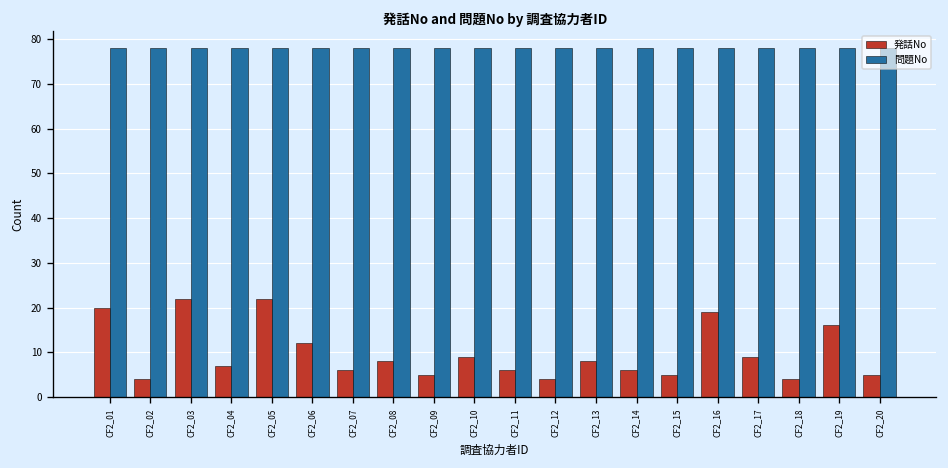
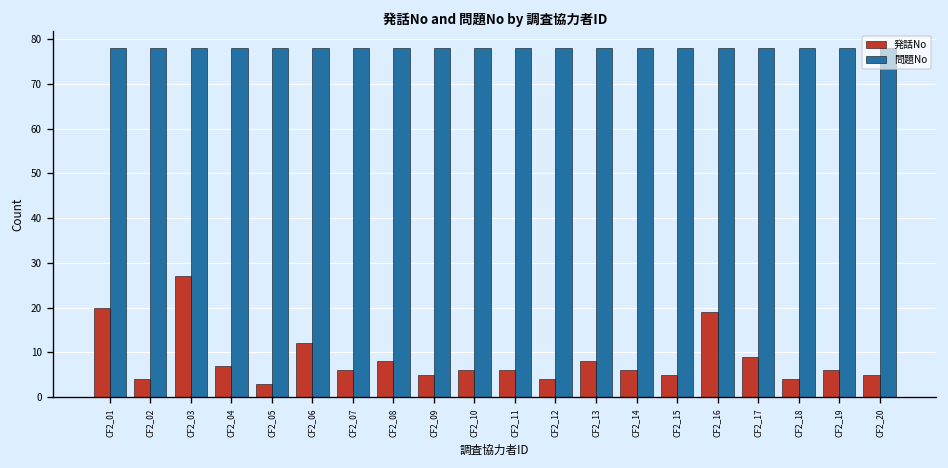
発話No, CF2_03: 22 -> 27
発話No, CF2_05: 22 -> 3
発話No, CF2_10: 9 -> 6
発話No, CF2_19: 16 -> 6
